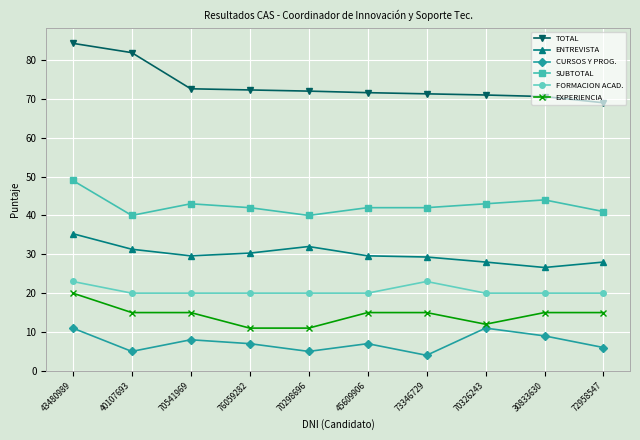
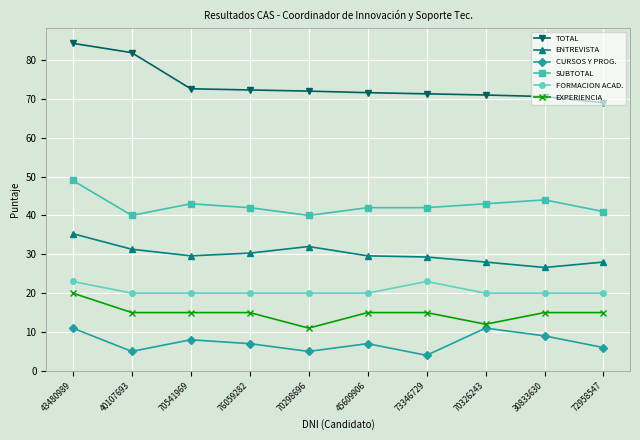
EXPERIENCIA, 76059282: 11 -> 15
